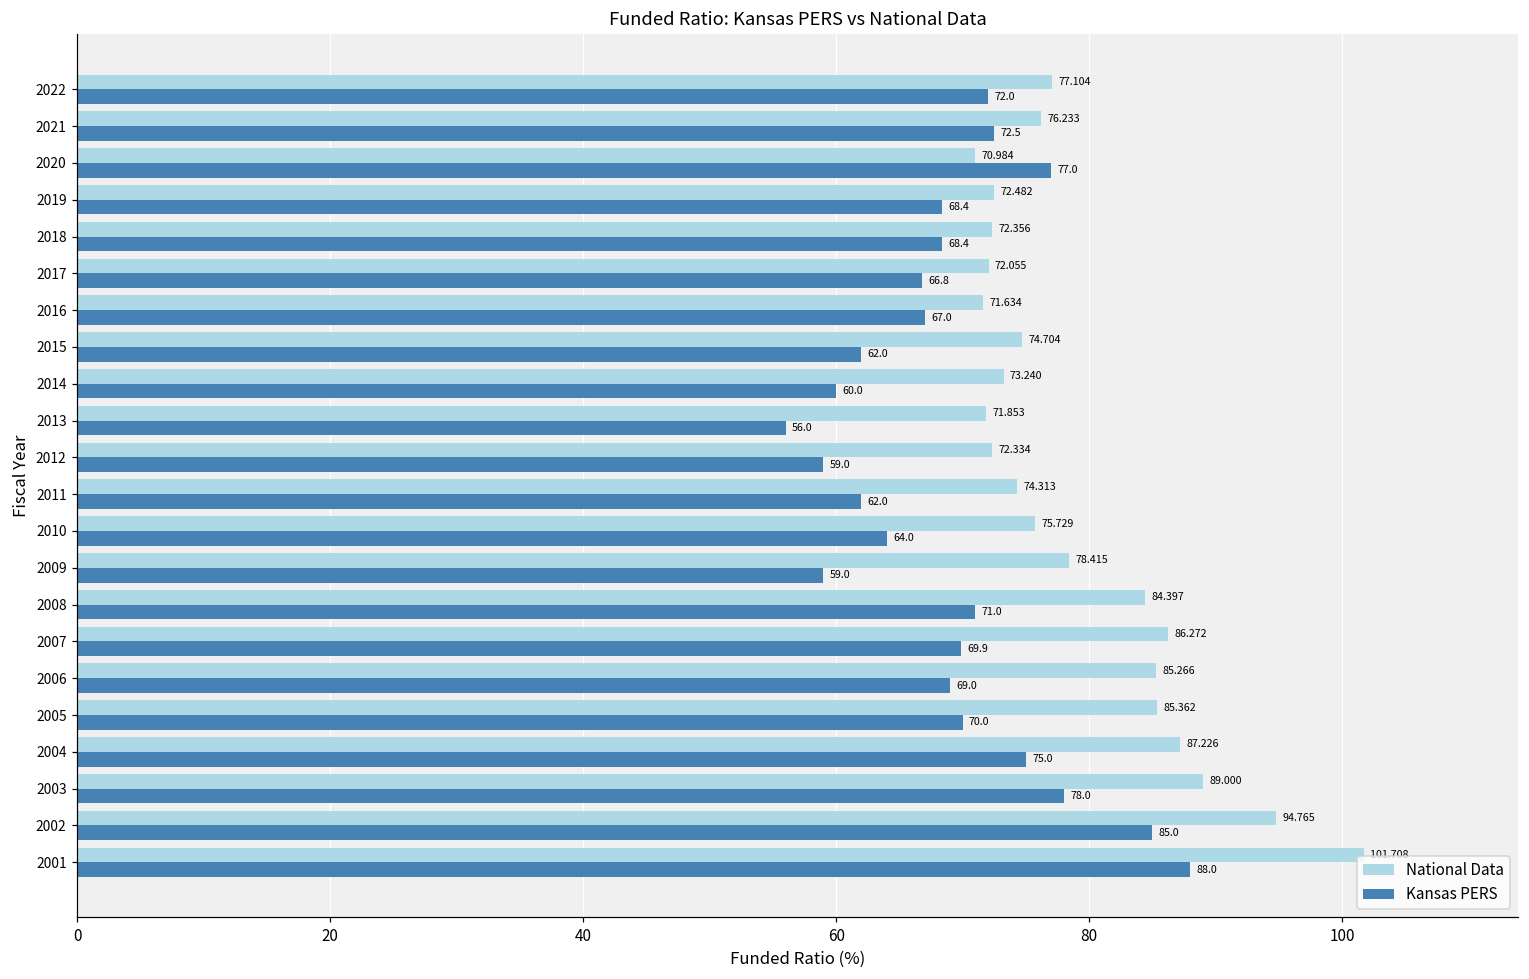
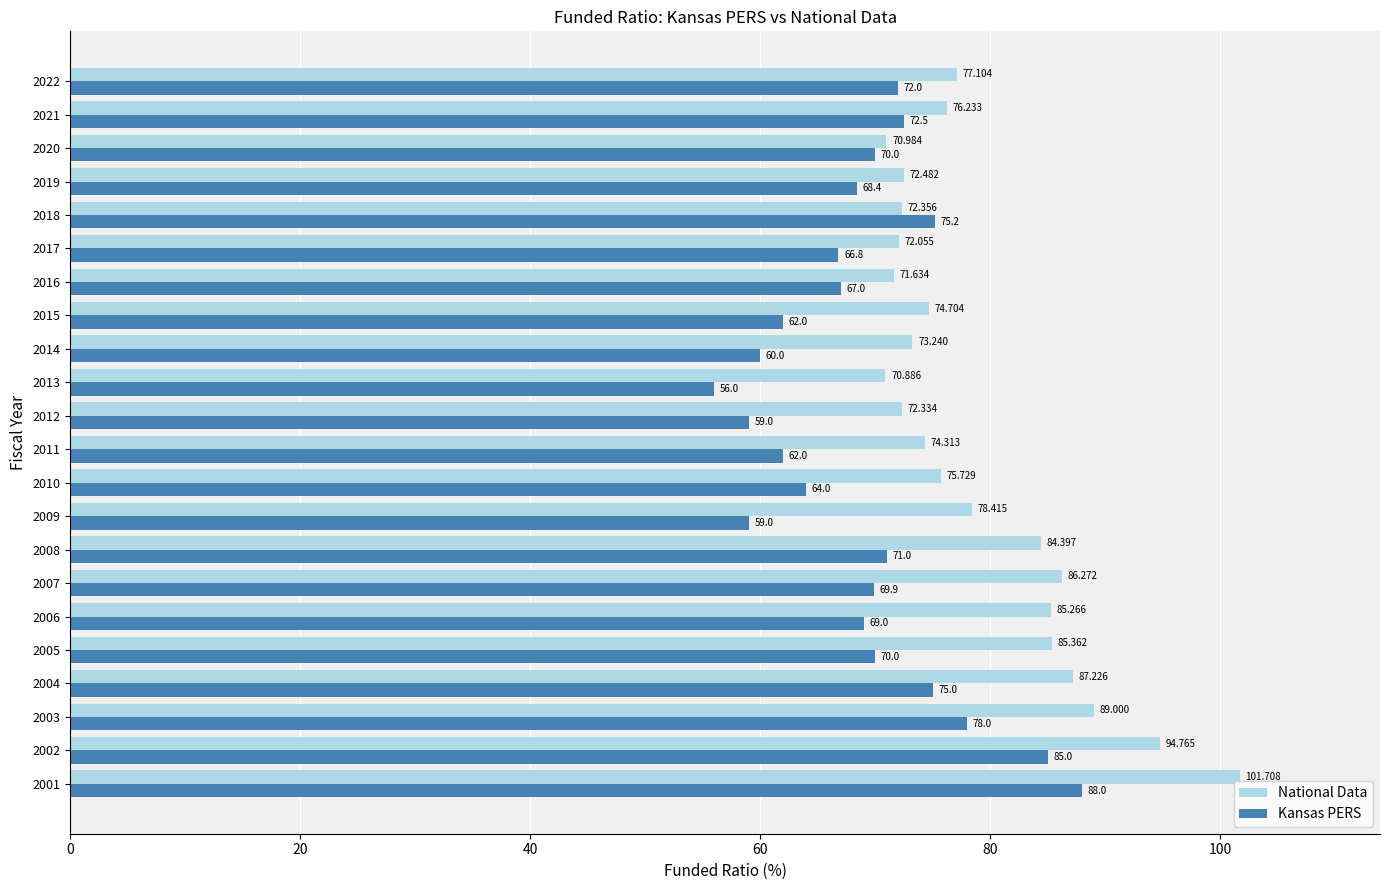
Kansas PERS, 2020: 77.0 -> 70.0
Kansas PERS, 2018: 68.4 -> 75.2
National Data, 2013: 71.853 -> 70.886
